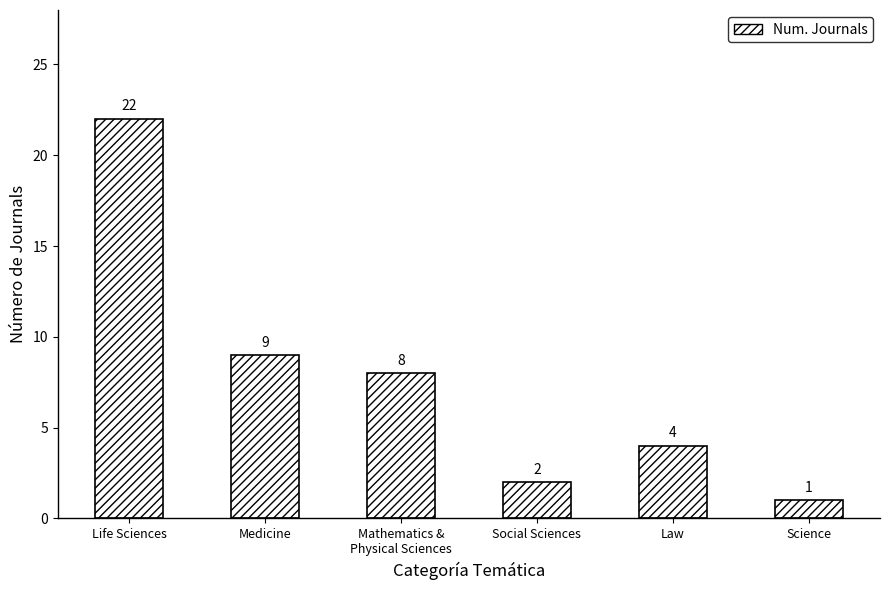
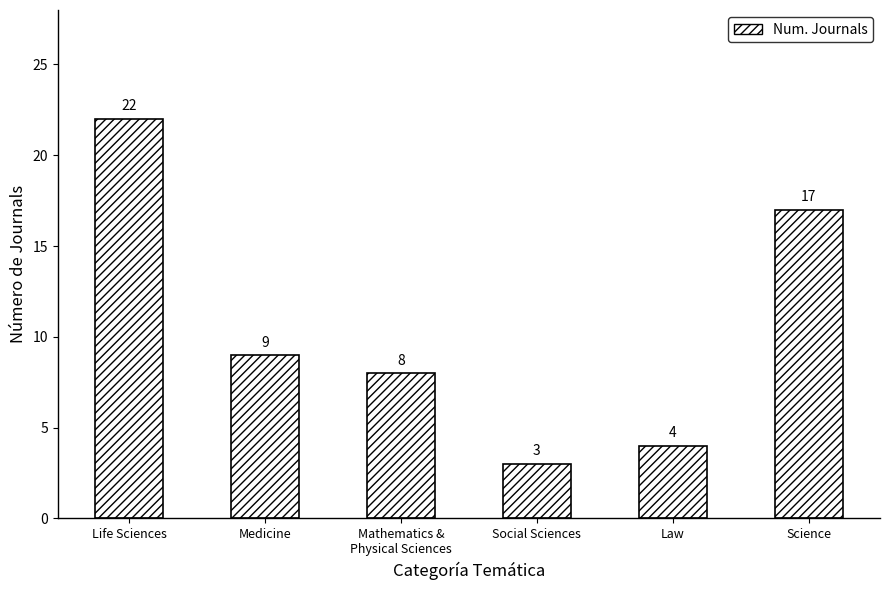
Social Sciences: 2 -> 3
Science: 1 -> 17
